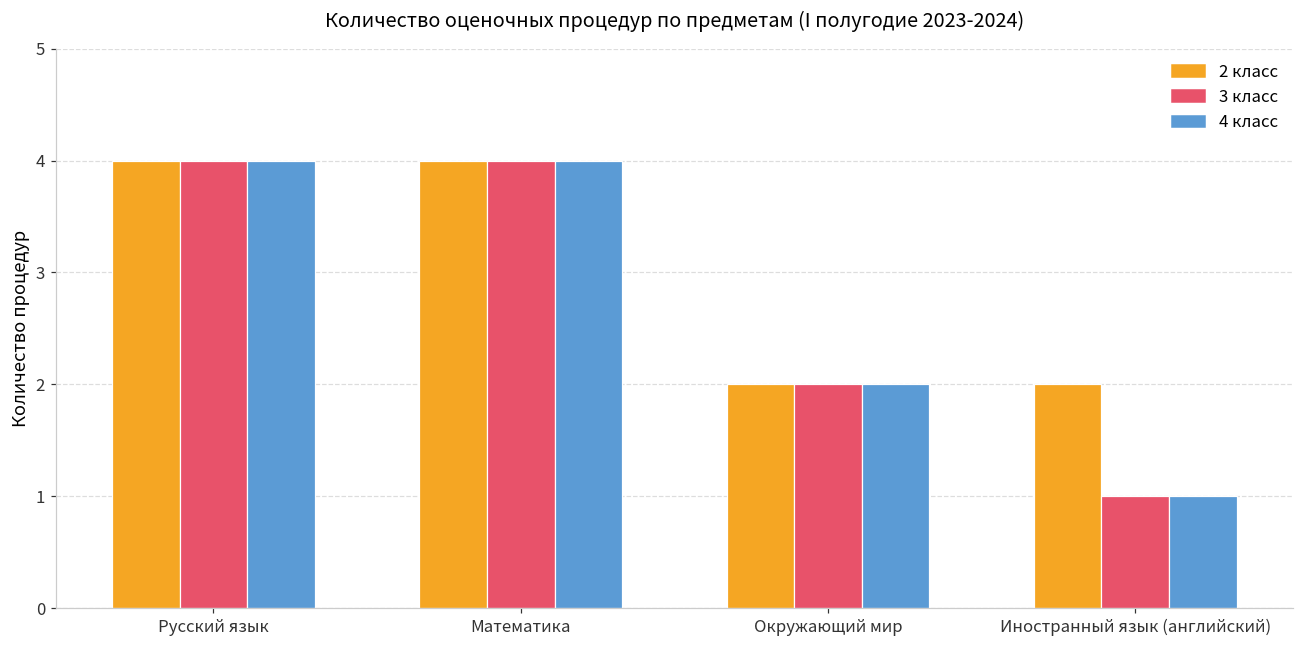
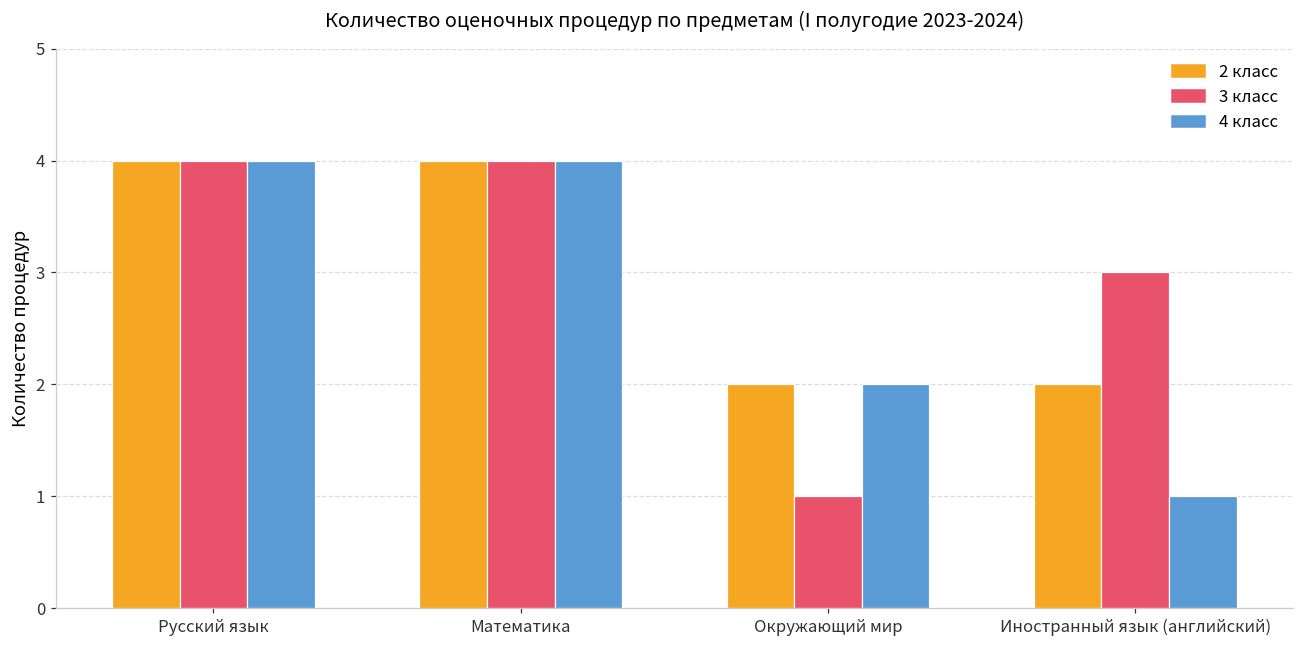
3 класс, Окружающий мир: 2 -> 1
3 класс, Иностранный язык (английский): 1 -> 3
